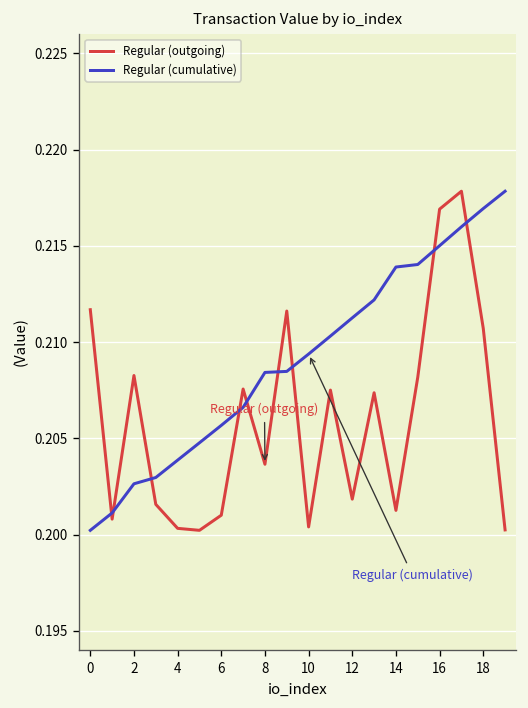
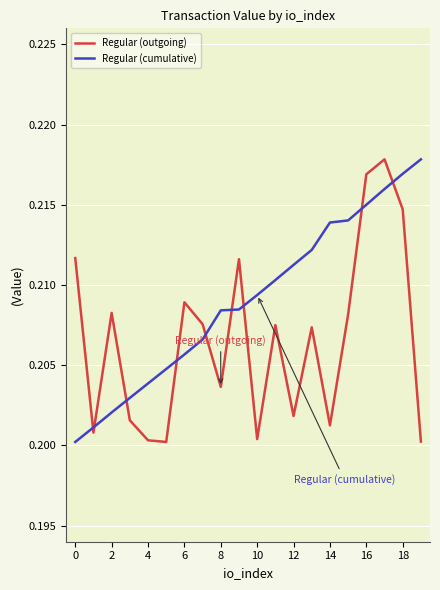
Regular (cumulative), 2: 0.2026 -> 0.2021
Regular (outgoing), 6: 0.2010 -> 0.2089
Regular (outgoing), 18: 0.2107 -> 0.2147
